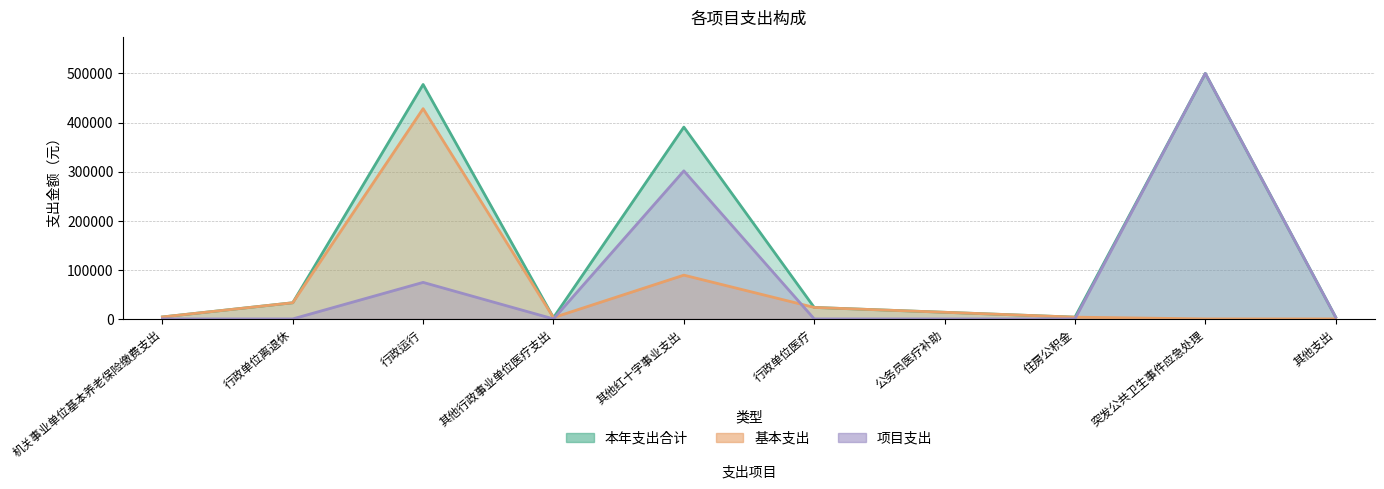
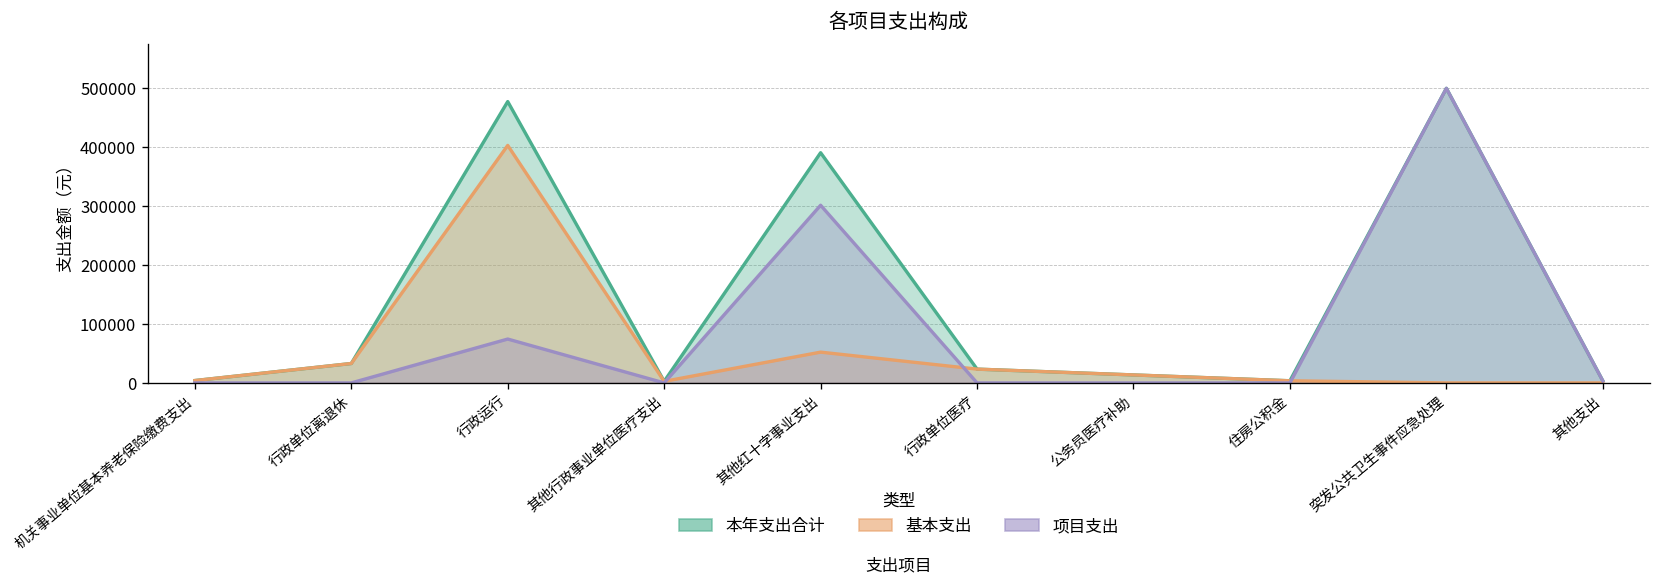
基本支出, 行政运行: 430000 -> 400000
基本支出, 其他红十字事业支出: 90000 -> 50000
